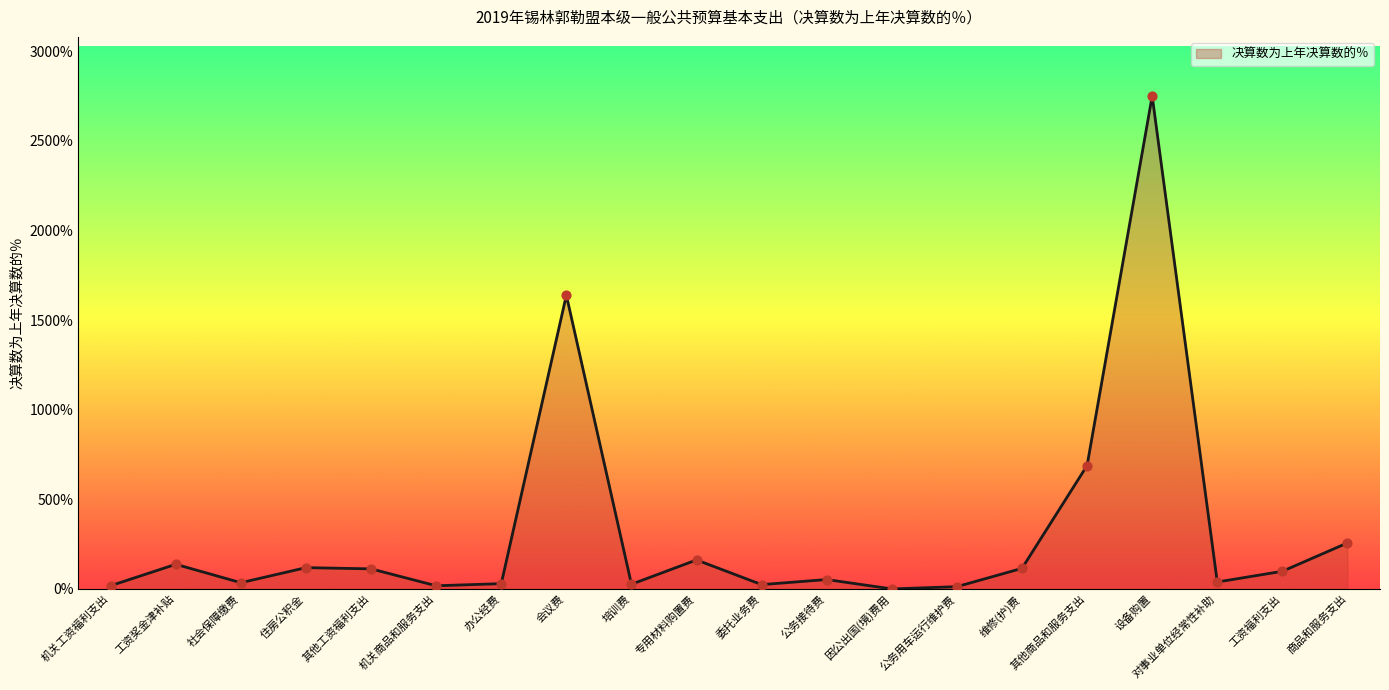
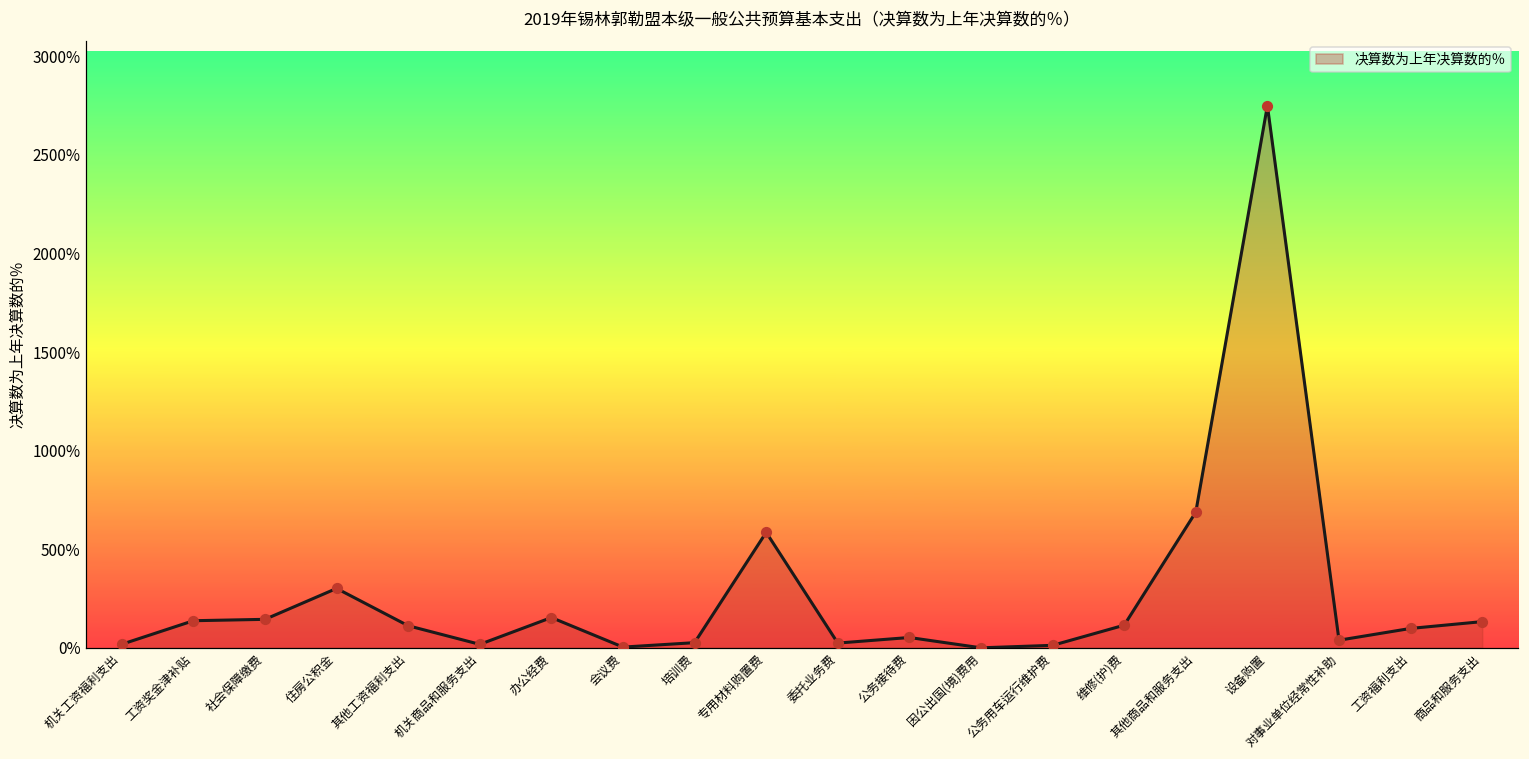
社会保障缴费: 30% -> 140%
住房公积金: 120% -> 300%
办公经费: 30% -> 150%
会议费: 1640% -> 0%
专用材料购置费: 160% -> 590%
商品和服务支出: 260% -> 130%
